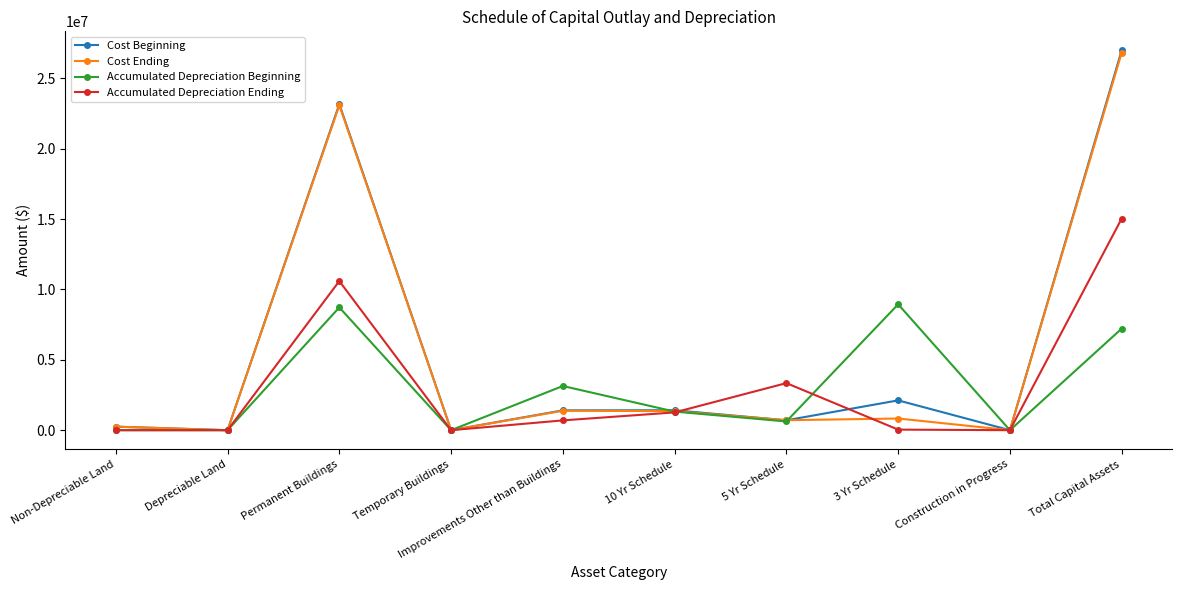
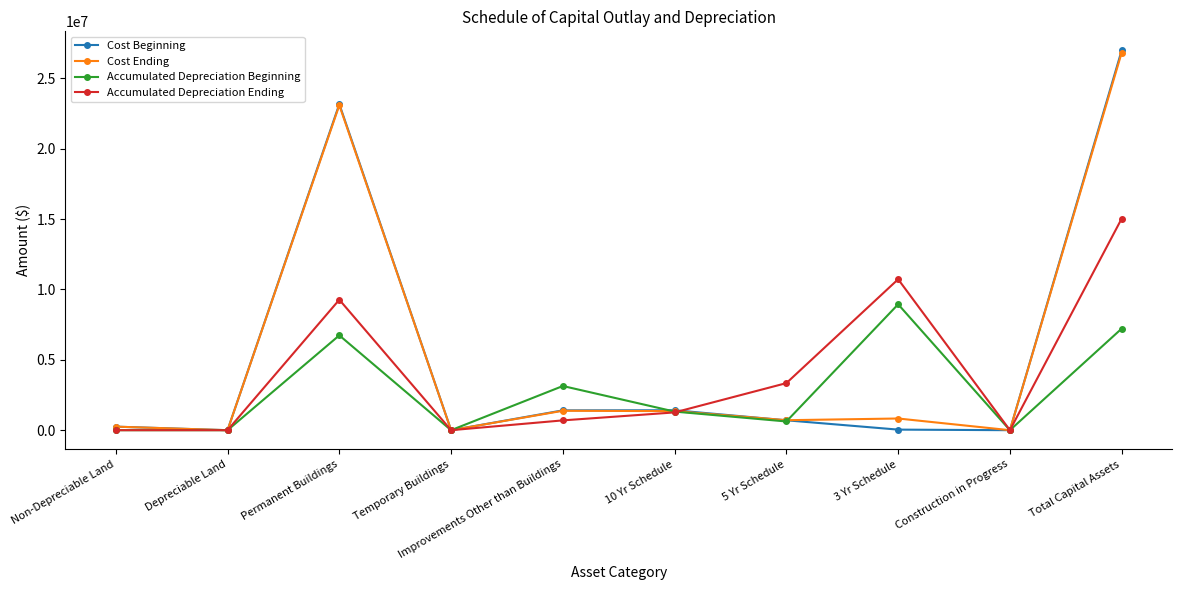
Accumulated Depreciation Beginning, Permanent Buildings: 8700000 -> 6700000
Accumulated Depreciation Ending, Permanent Buildings: 10600000 -> 9300000
Cost Beginning, 3 Yr Schedule: 2100000 -> 0
Accumulated Depreciation Ending, 3 Yr Schedule: 0 -> 10700000
